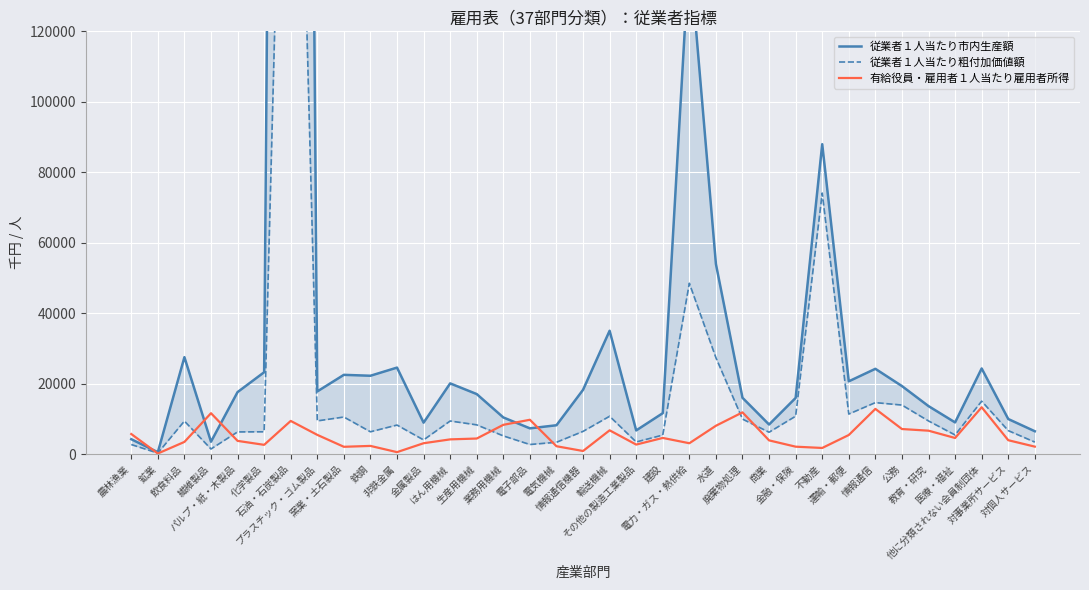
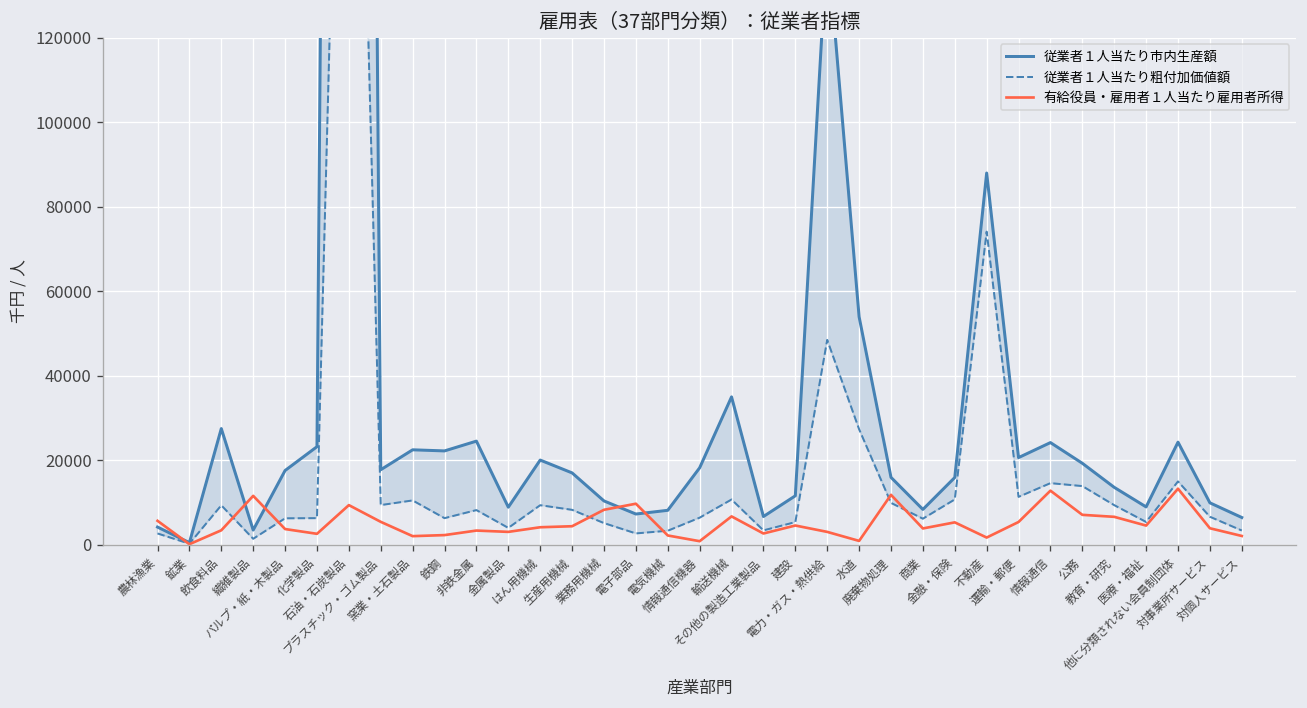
有給役員・雇用者１人当たり雇用者所得, 非鉄金属: 1000 -> 3000
有給役員・雇用者１人当たり雇用者所得, 水道: 8000 -> 1000
有給役員・雇用者１人当たり雇用者所得, 金融・保険: 2000 -> 5000
